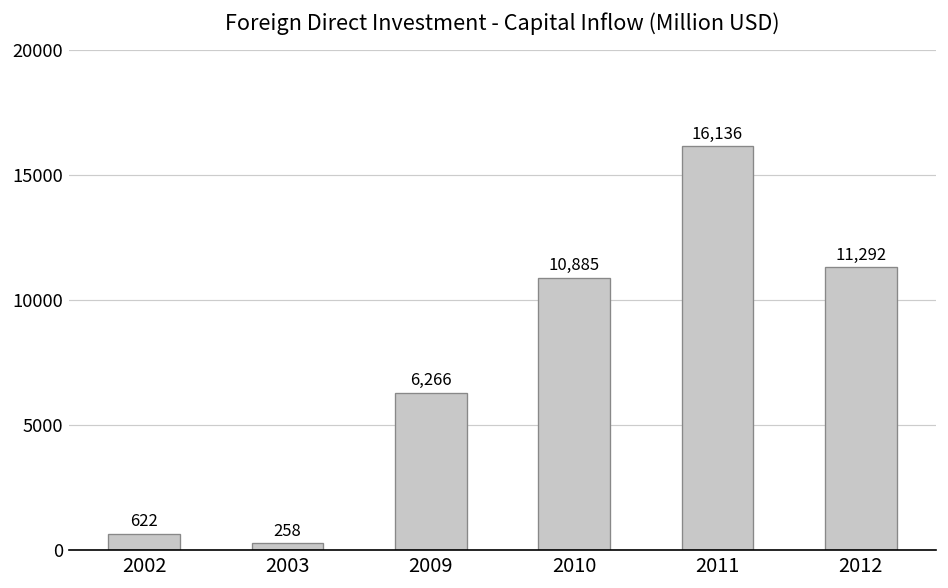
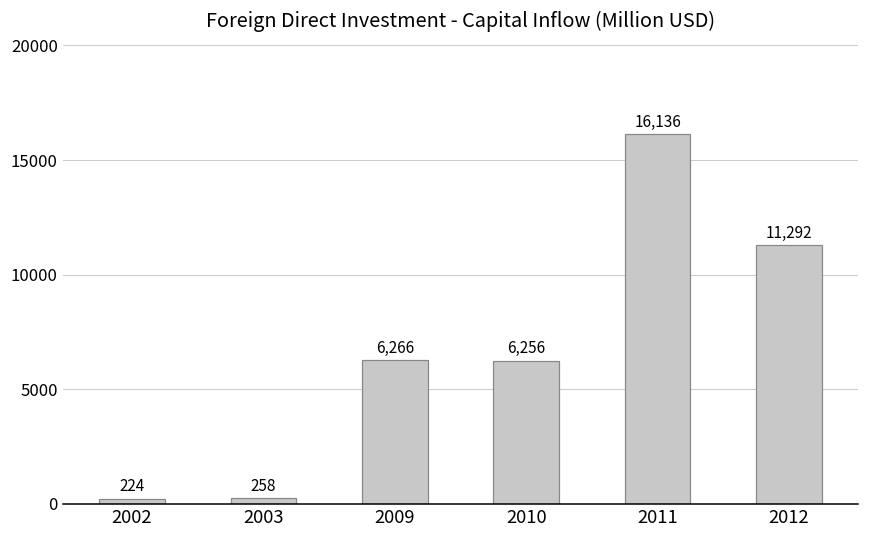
2002: 622 -> 224
2010: 10,885 -> 6,256
